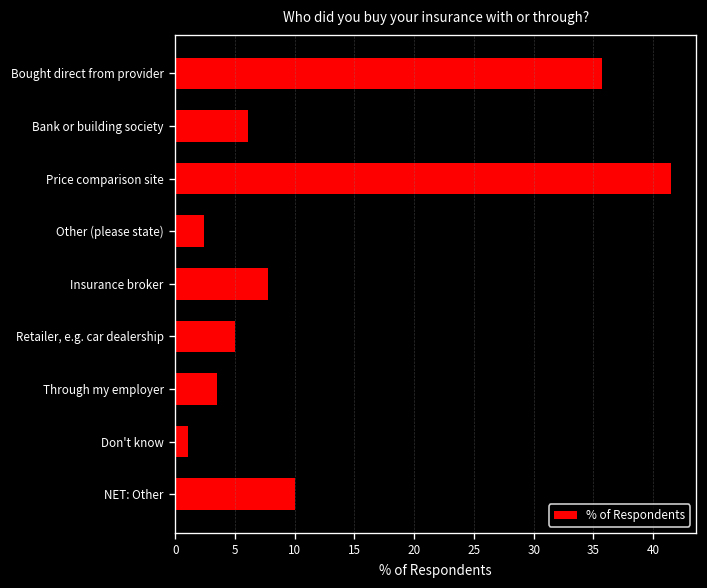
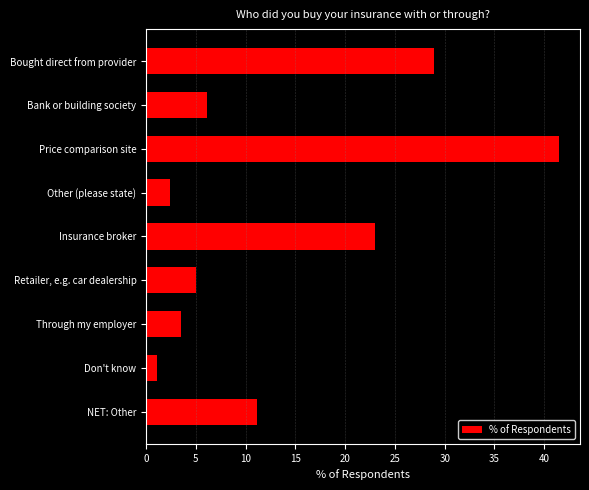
Bought direct from provider: 36 -> 29
Insurance broker: 8 -> 23
NET: Other: 10 -> 11
